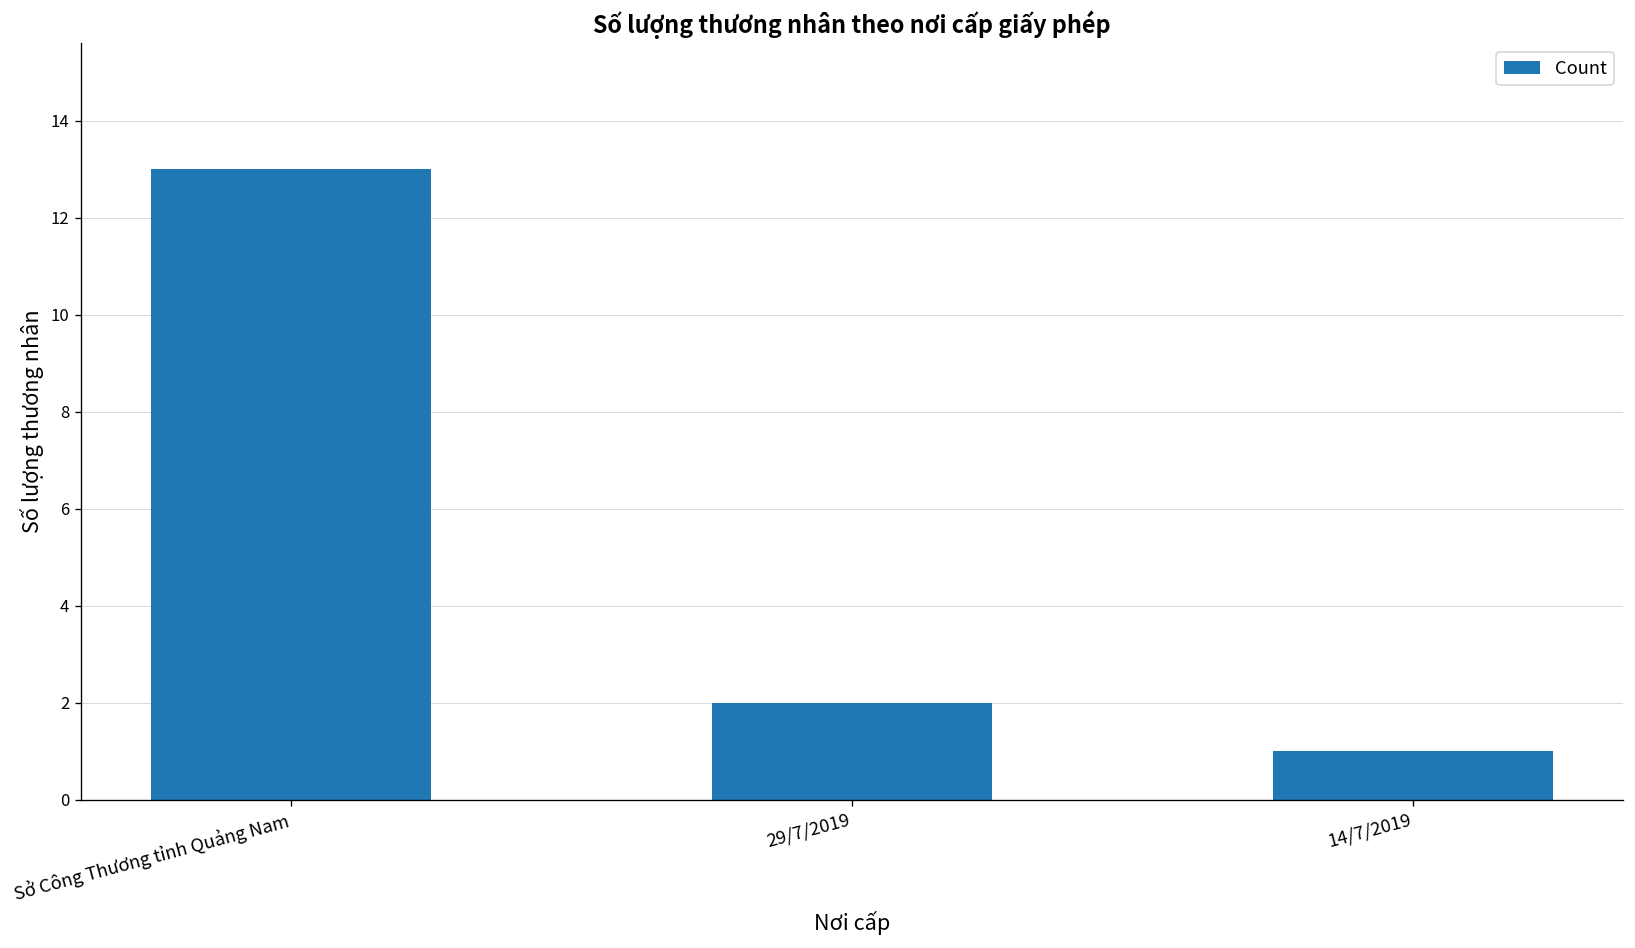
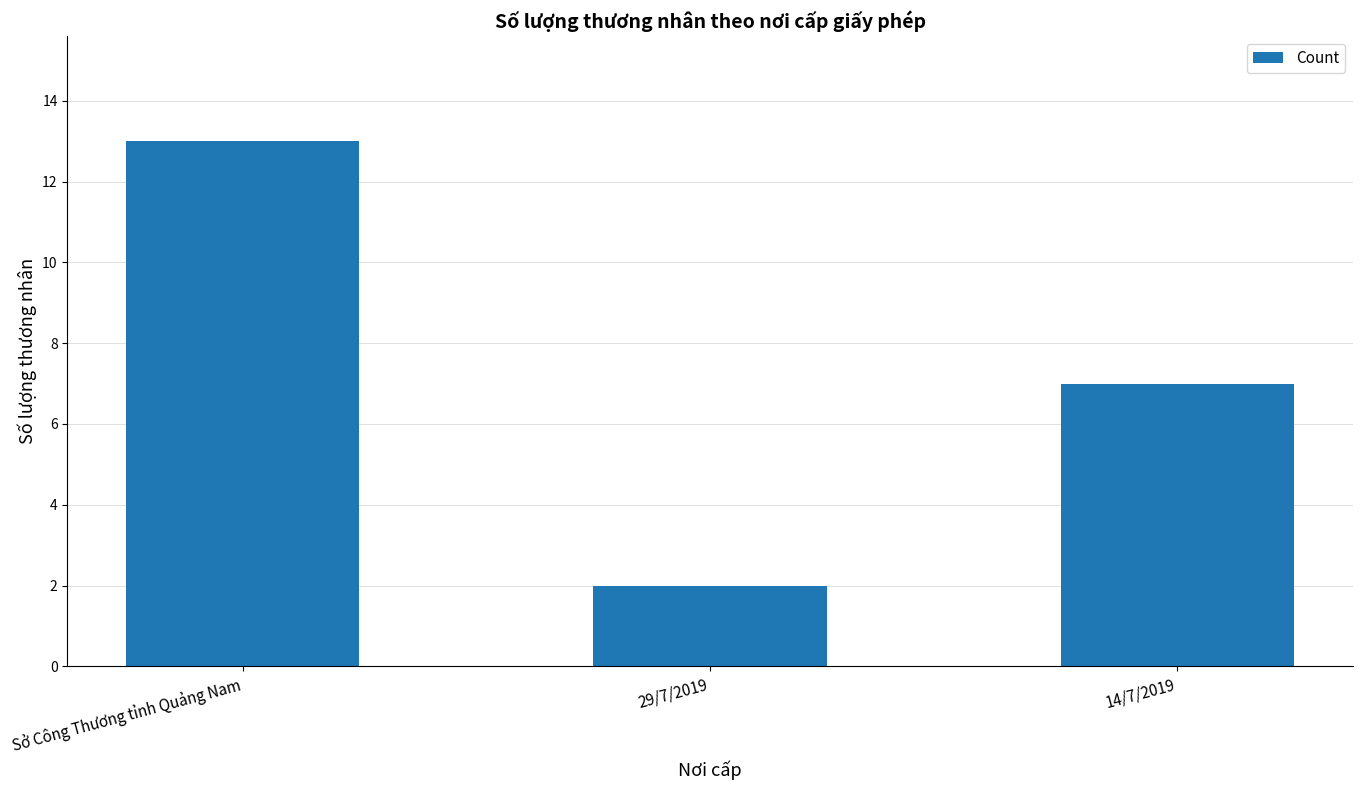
14/7/2019: 1 -> 7
